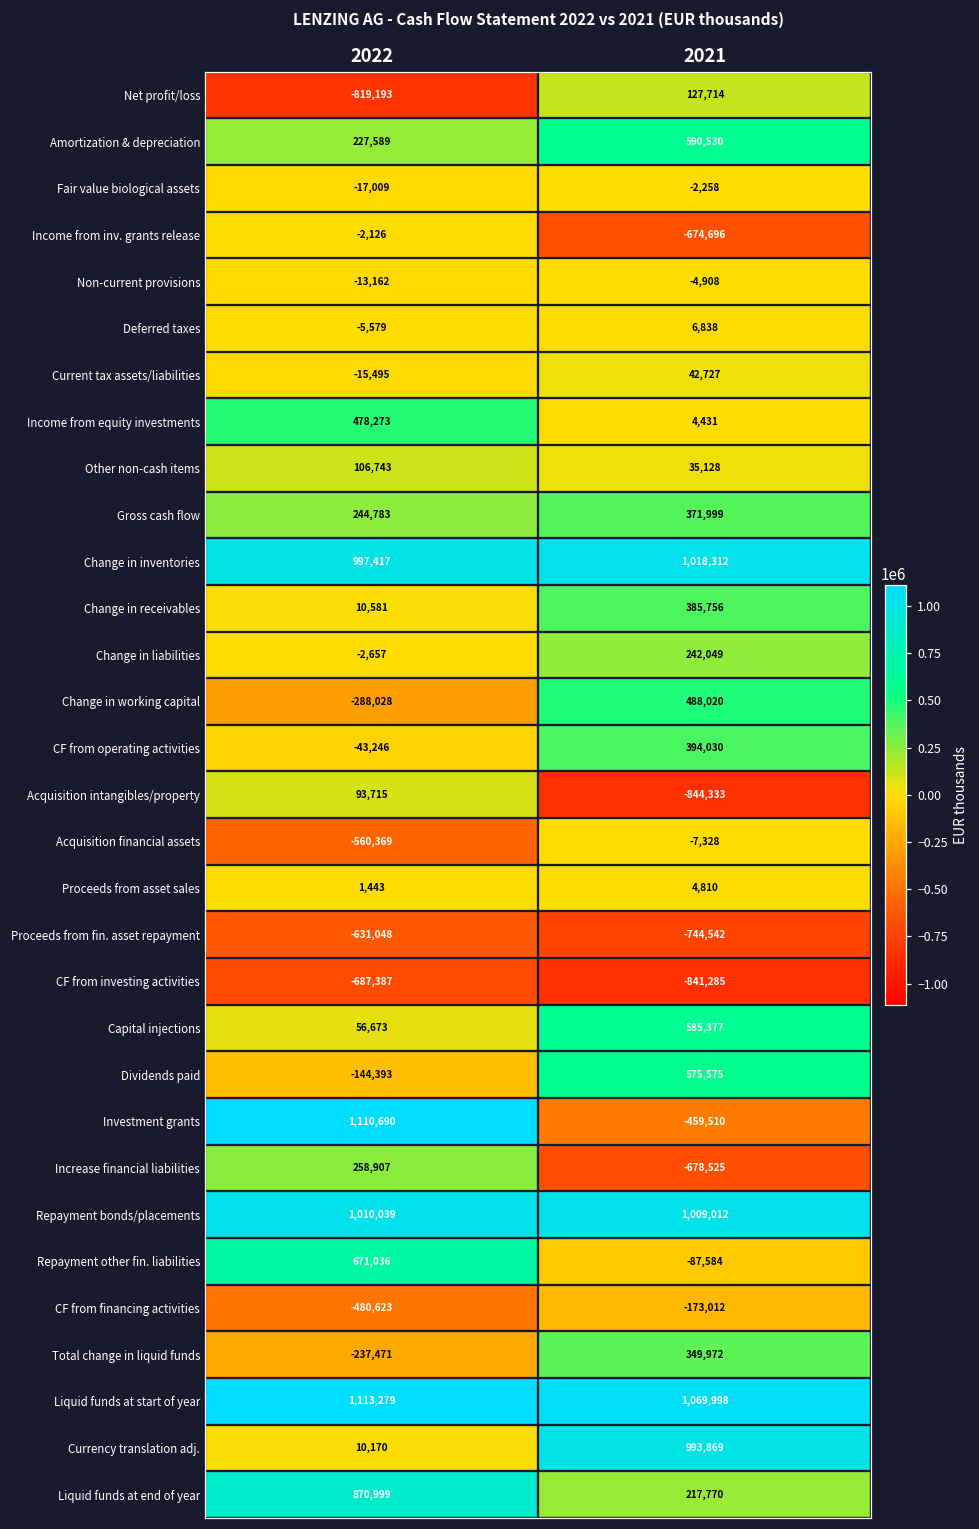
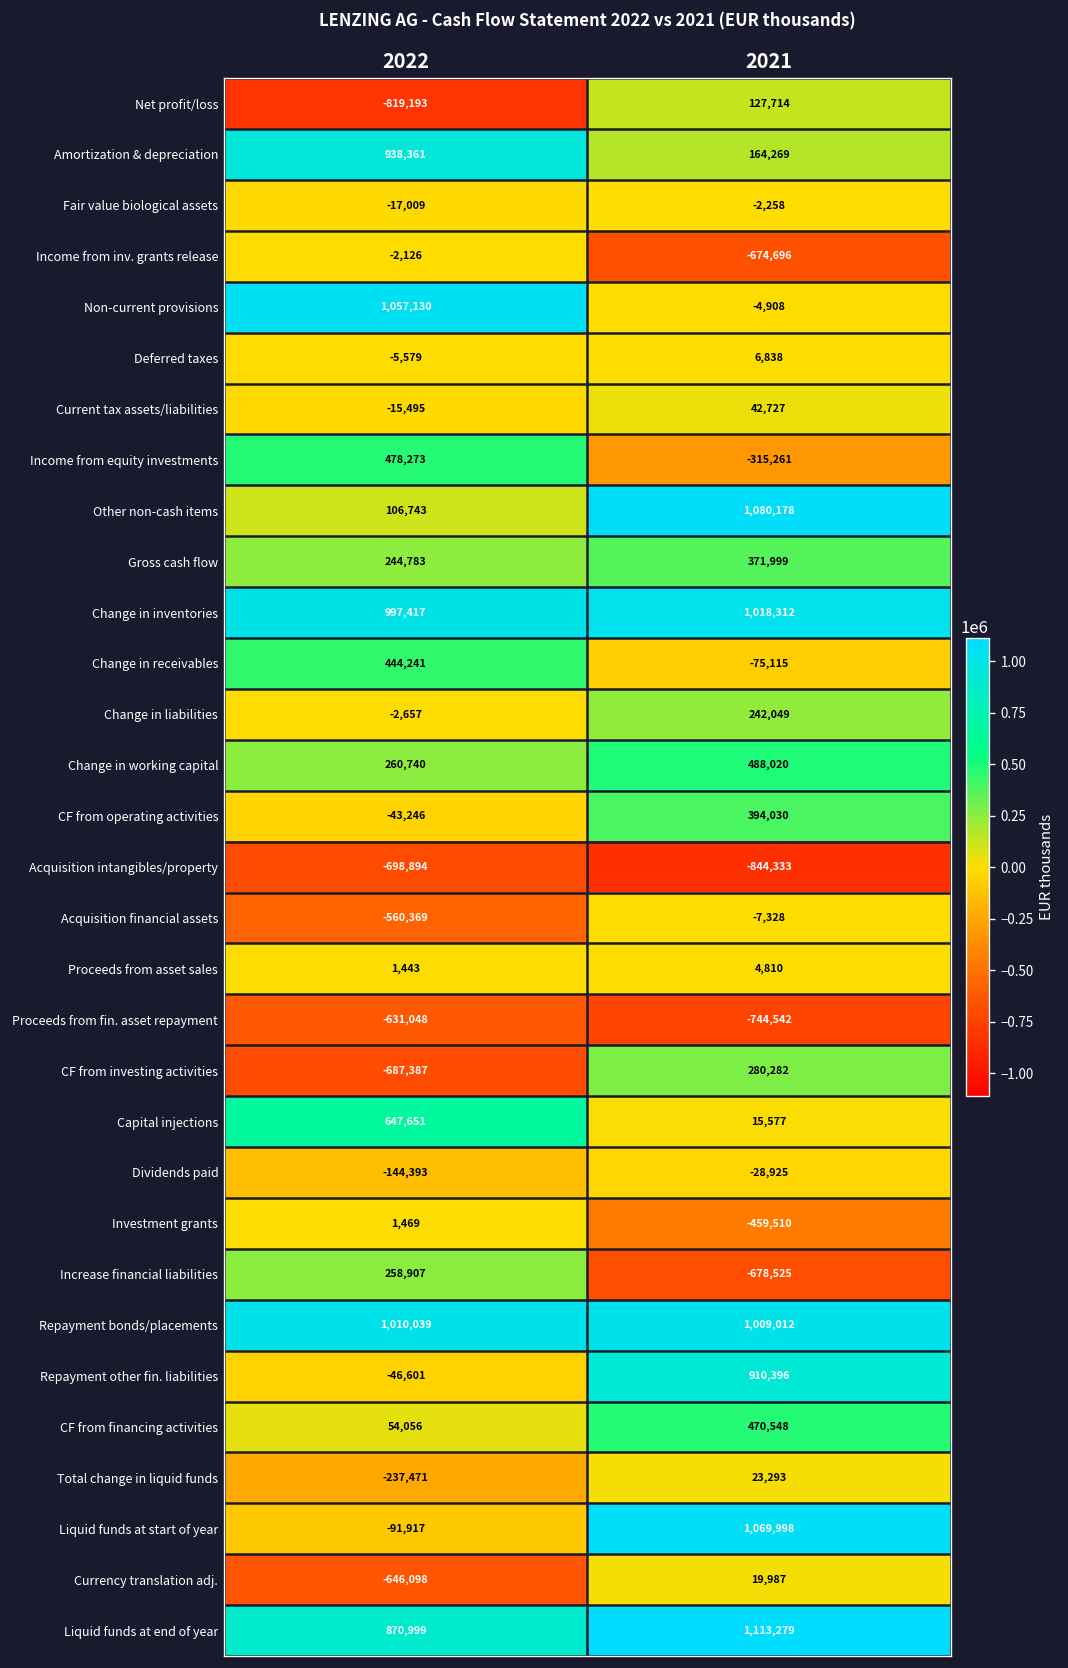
Amortization & depreciation, 2022: 227,589 -> 938,361
Amortization & depreciation, 2021: 590,530 -> 164,269
Non-current provisions, 2022: -13,162 -> 1,057,130
Income from equity investments, 2021: 4,431 -> -315,261
Other non-cash items, 2021: 35,128 -> 1,080,178
Change in receivables, 2022: 10,581 -> 444,241
Change in receivables, 2021: 385,756 -> -75,115
Change in working capital, 2022: -288,028 -> 260,740
Acquisition intangibles/property, 2022: 93,715 -> -698,894
CF from investing activities, 2021: -841,285 -> 280,282
Capital injections, 2022: 56,673 -> 647,651
Capital injections, 2021: 585,377 -> 15,577
Dividends paid, 2021: 575,575 -> -28,925
Investment grants, 2022: 1,110,690 -> 1,469
Repayment other fin. liabilities, 2022: 671,036 -> -46,601
Repayment other fin. liabilities, 2021: -87,584 -> 910,396
CF from financing activities, 2022: -480,623 -> 54,056
CF from financing activities, 2021: -173,012 -> 470,548
Total change in liquid funds, 2021: 349,972 -> 23,293
Liquid funds at start of year, 2022: 1,113,279 -> -91,917
Currency translation adj., 2022: 10,170 -> -646,098
Currency translation adj., 2021: 993,869 -> 19,987
Liquid funds at end of year, 2021: 217,770 -> 1,113,279
